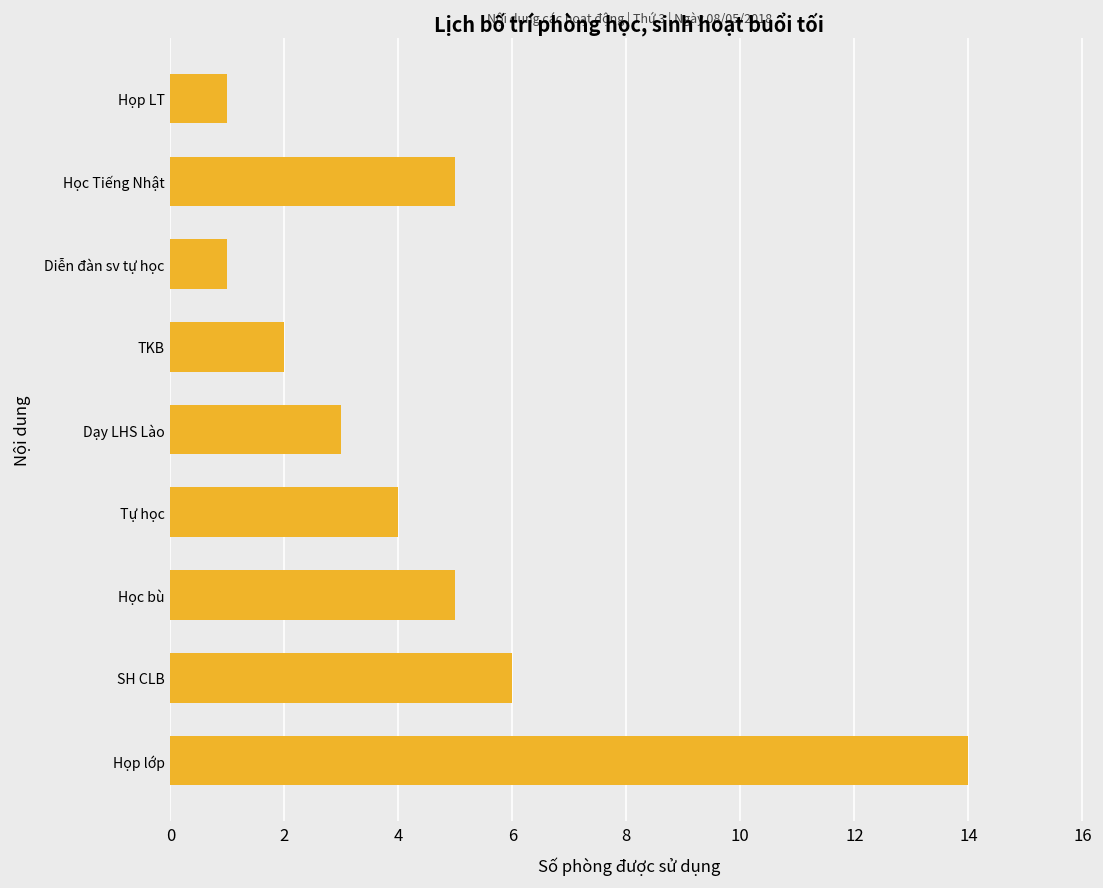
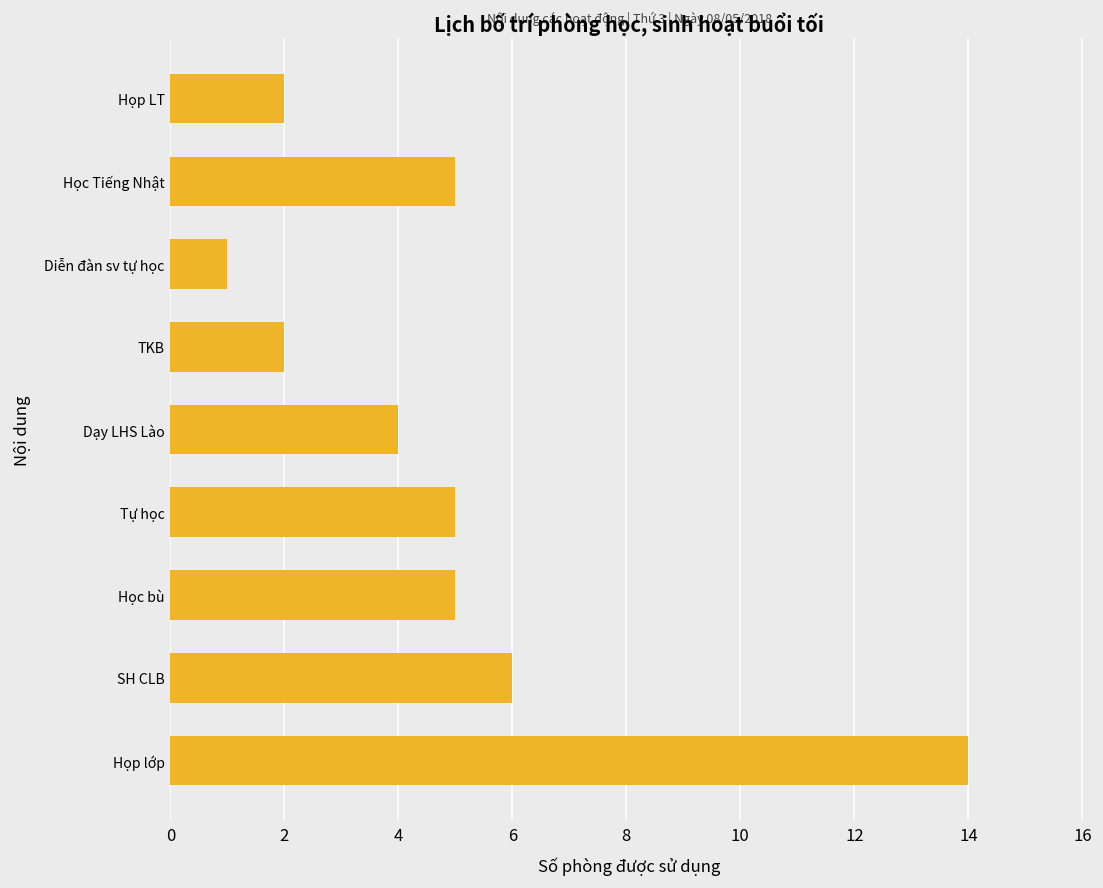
Họp LT: 1 -> 2
Dạy LHS Lào: 3 -> 4
Tự học: 4 -> 5
